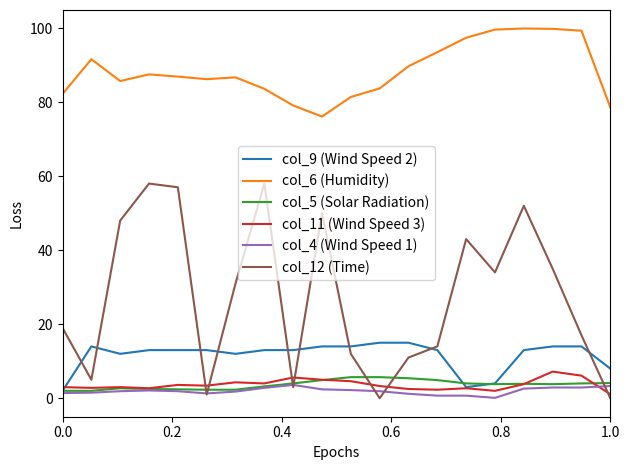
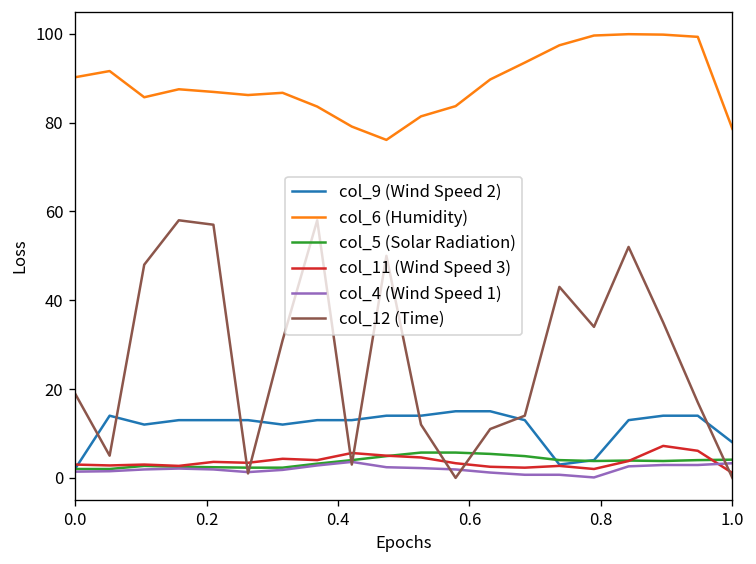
col_6 (Humidity), 0.0: 82 -> 90
